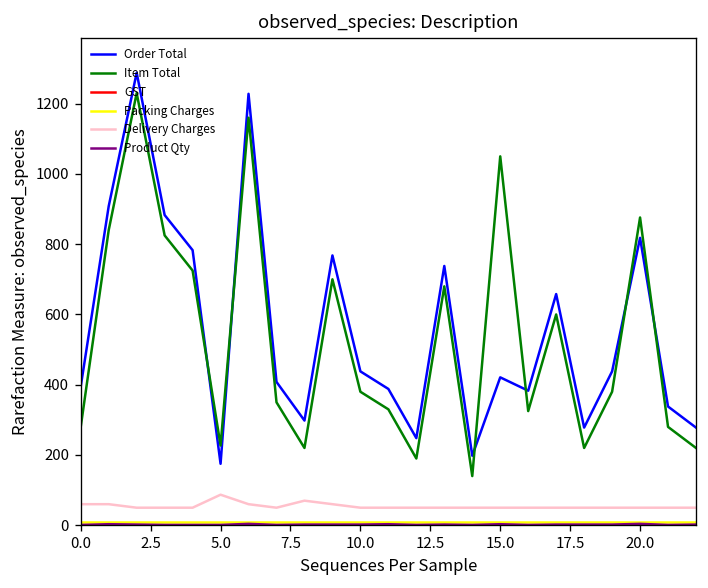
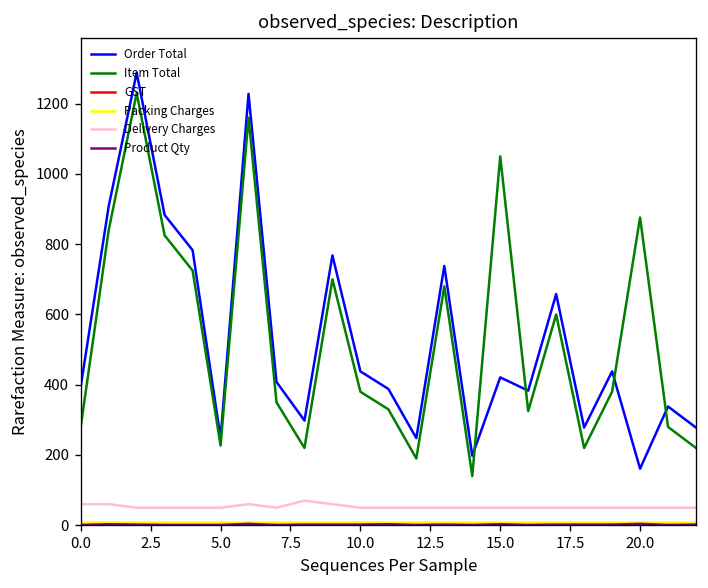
Order Total, 5.0: 180 -> 250
Delivery Charges, 5.0: 90 -> 50
Order Total, 20.0: 820 -> 160
